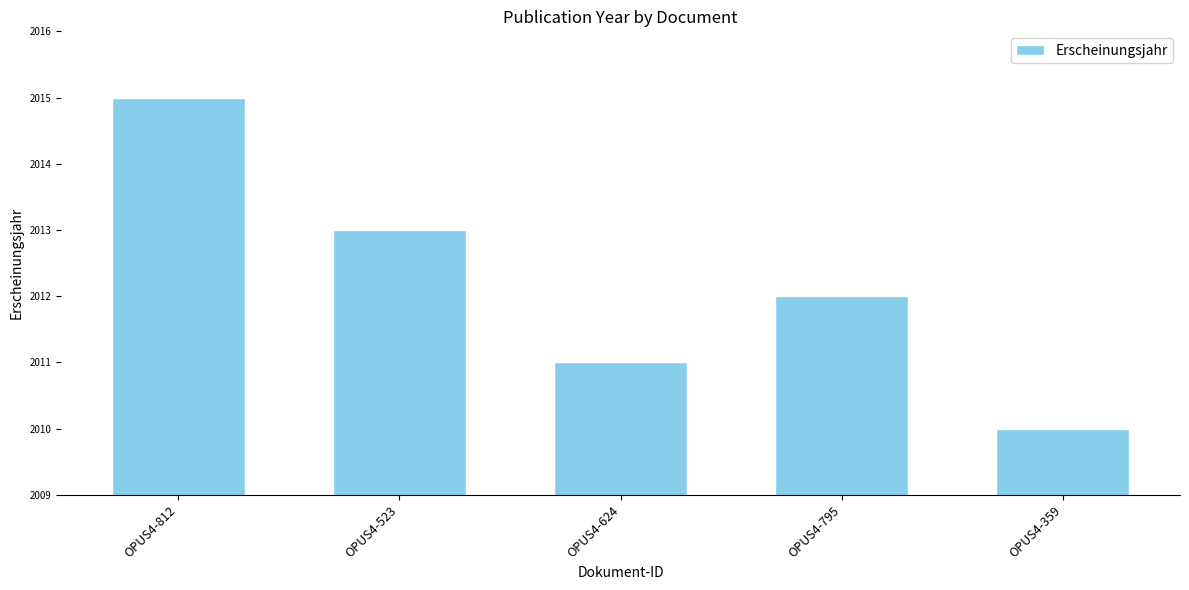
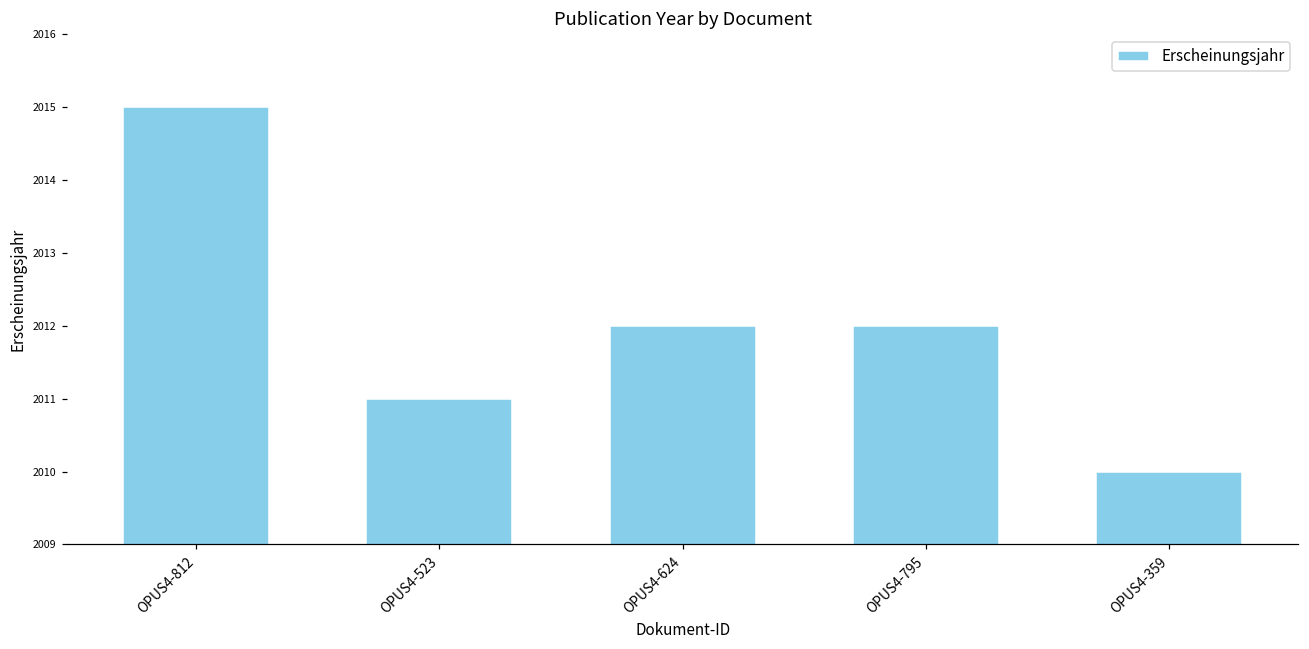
OPUS4-523: 2013 -> 2011
OPUS4-624: 2011 -> 2012
